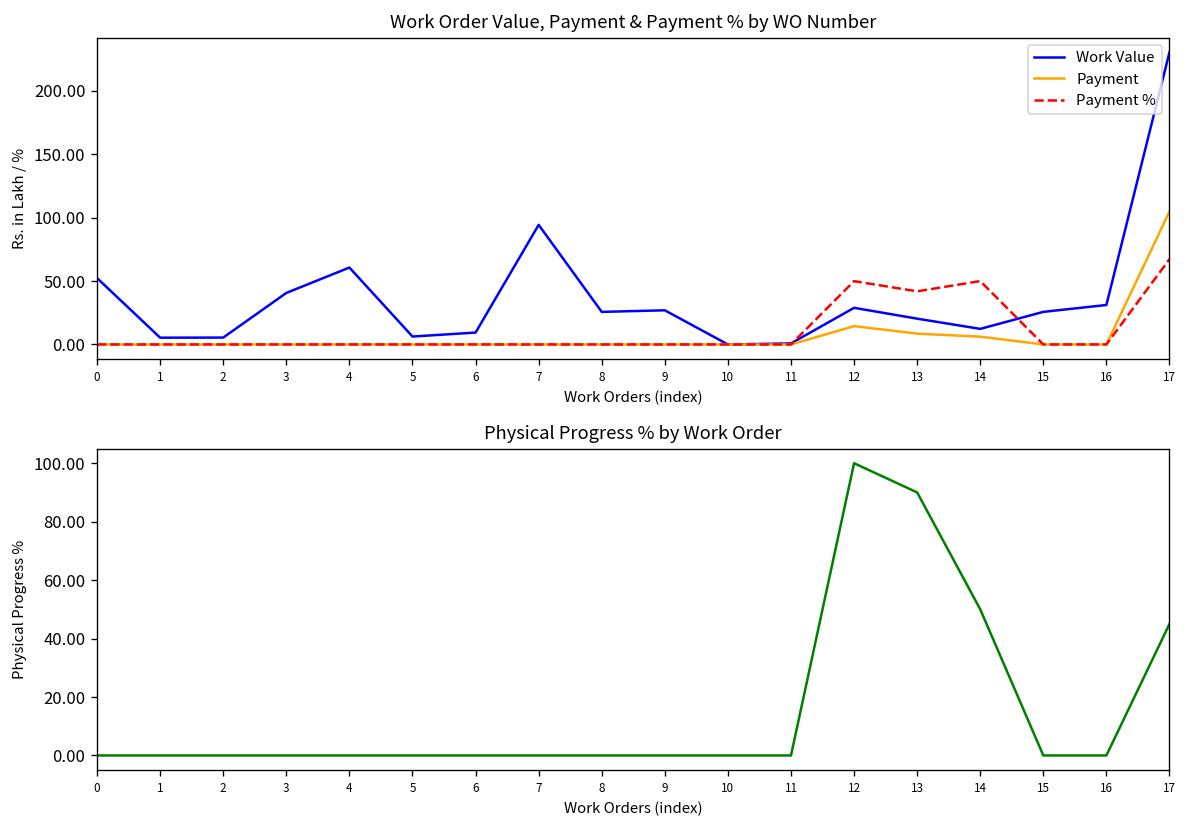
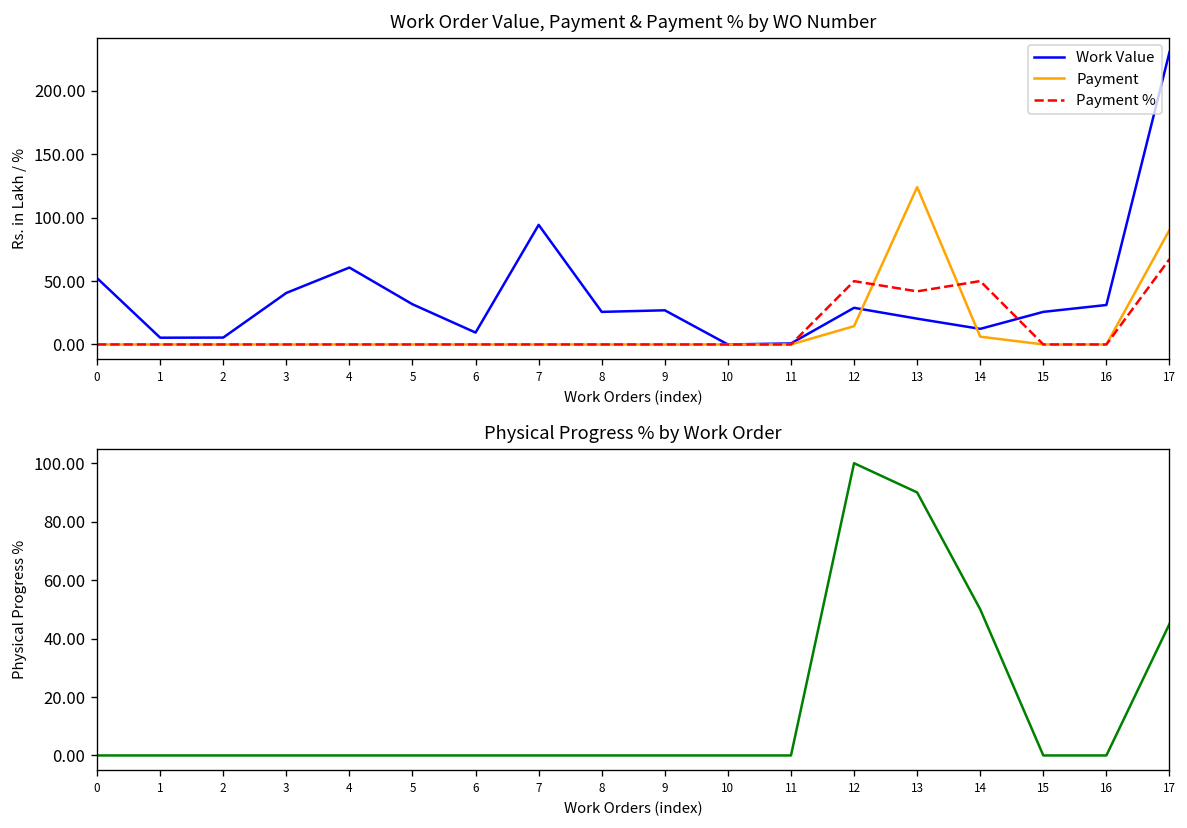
Work Order Value, Payment & Payment % by WO Number, Work Value, 5: 6 -> 32
Work Order Value, Payment & Payment % by WO Number, Payment, 13: 9 -> 124
Work Order Value, Payment & Payment % by WO Number, Payment, 17: 105 -> 90
